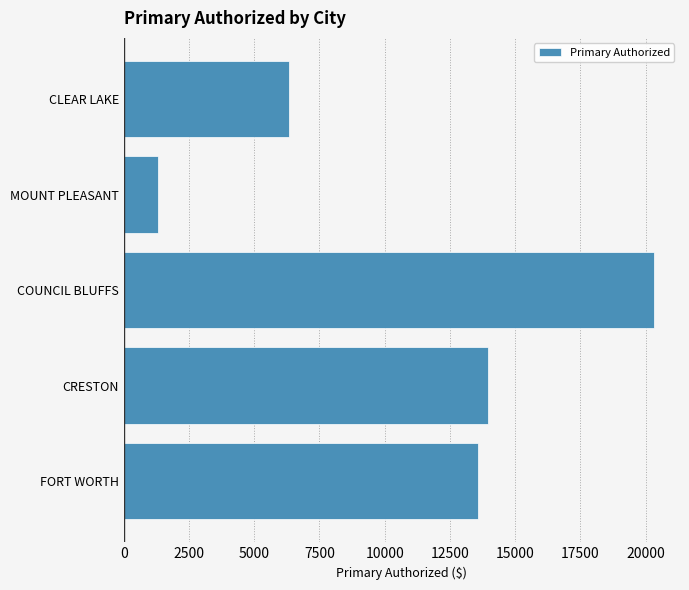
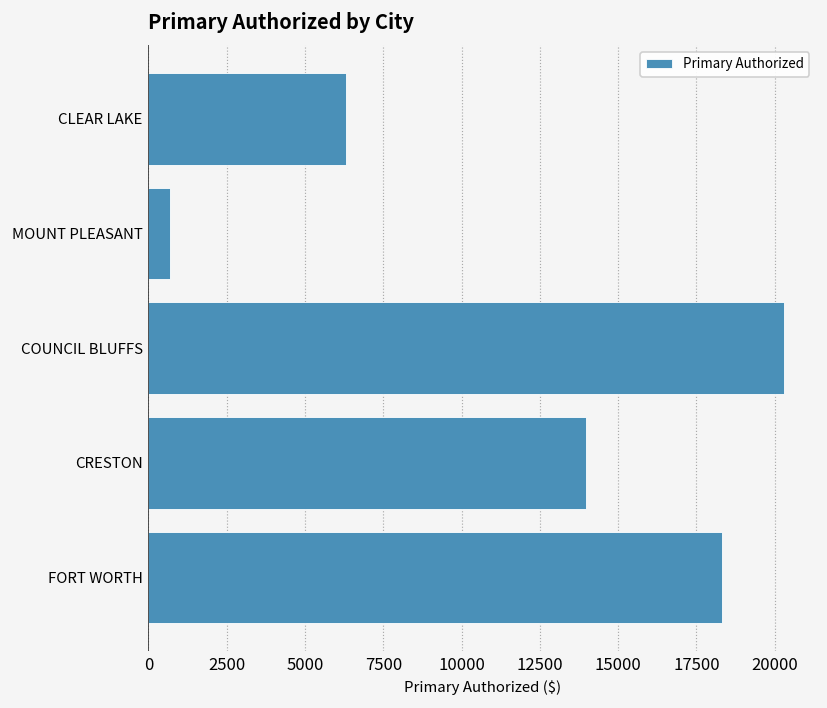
MOUNT PLEASANT: 1300 -> 700
FORT WORTH: 13600 -> 18300
